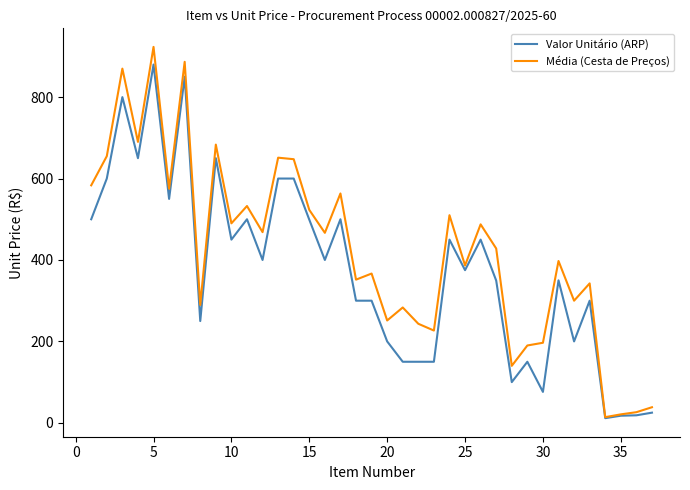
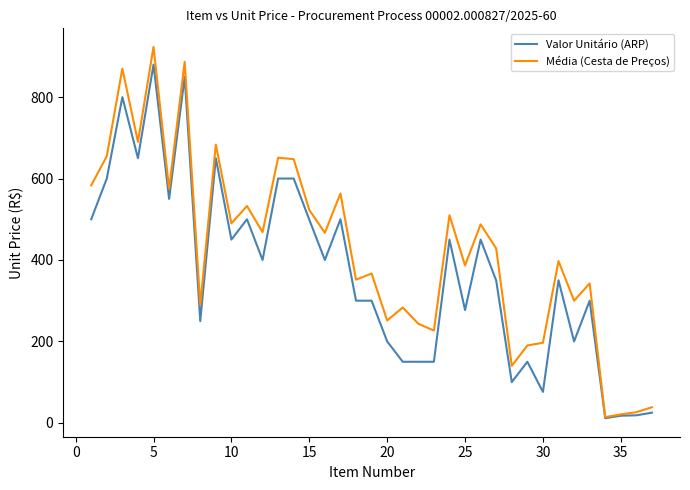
Valor Unitário (ARP), 25: 380 -> 280
